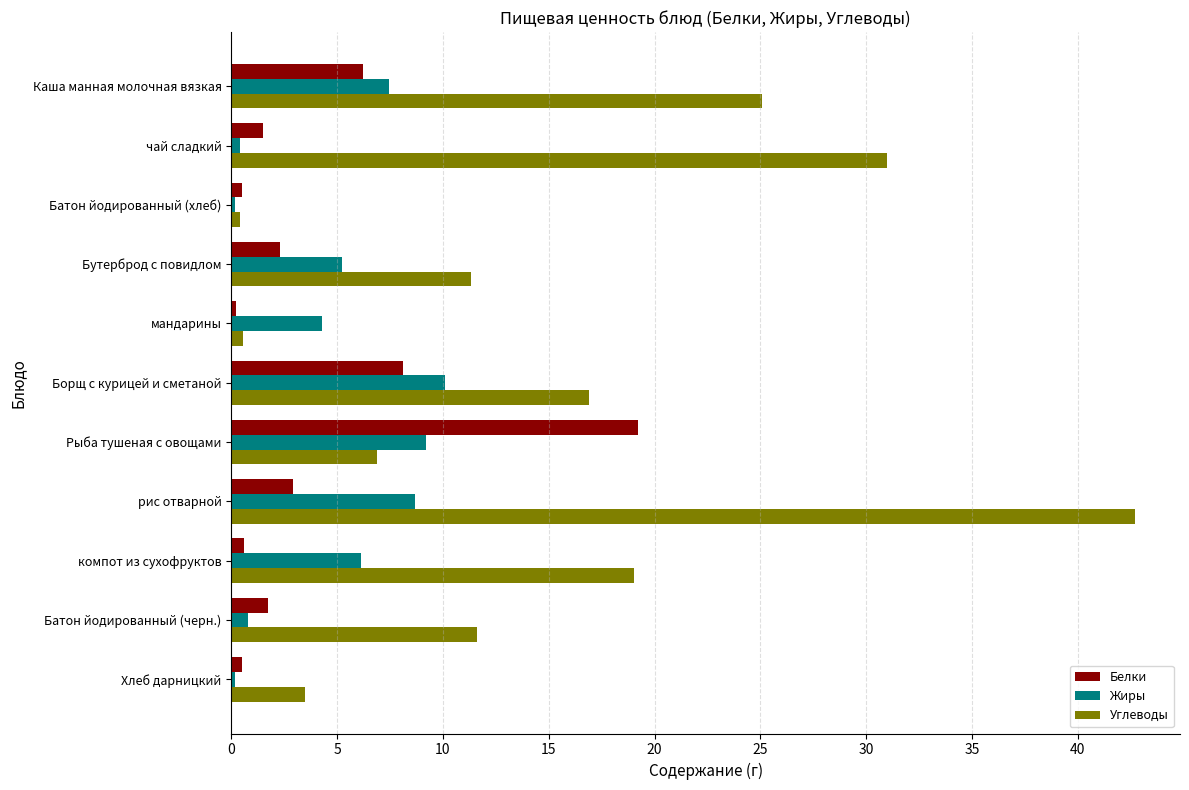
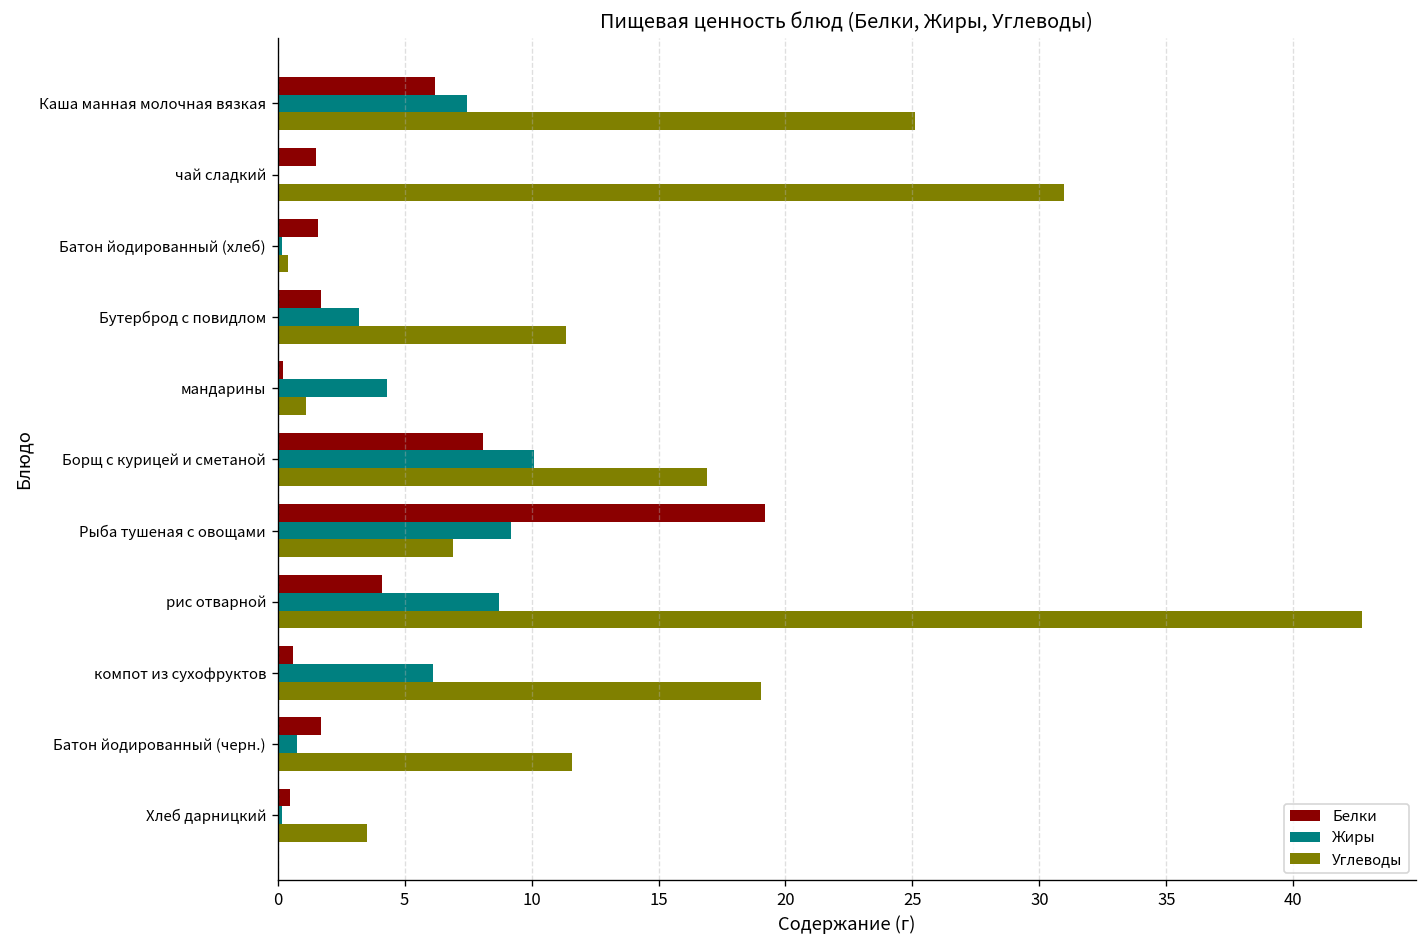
Жиры, чай сладкий: 0.4 -> 0.0
Белки, Батон йодированный (хлеб): 0.5 -> 1.6
Белки, Бутерброд с повидлом: 2.3 -> 1.7
Жиры, Бутерброд с повидлом: 5.2 -> 3.2
Углеводы, мандарины: 0.6 -> 1.1
Белки, рис отварной: 2.9 -> 4.1
